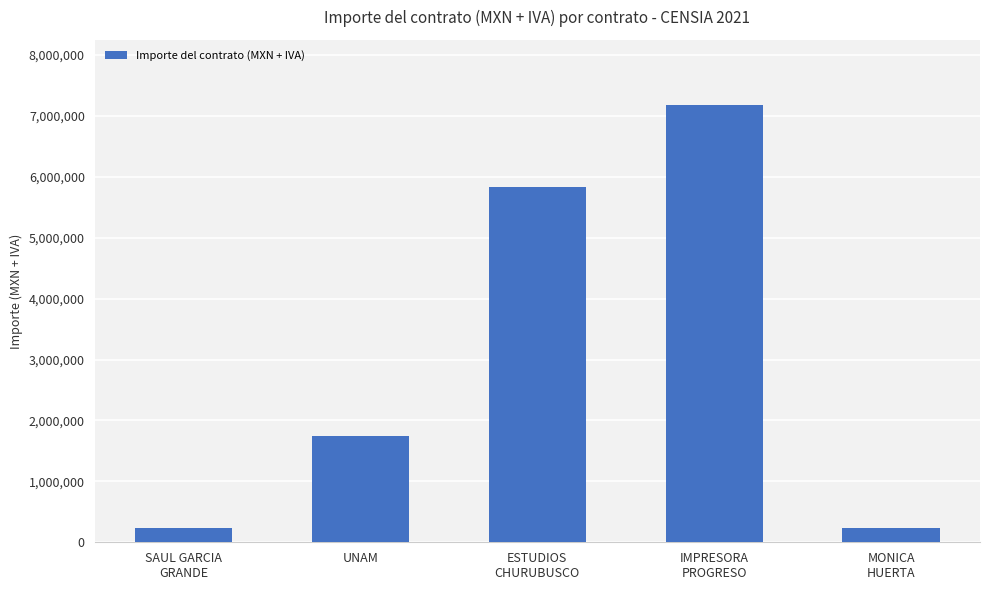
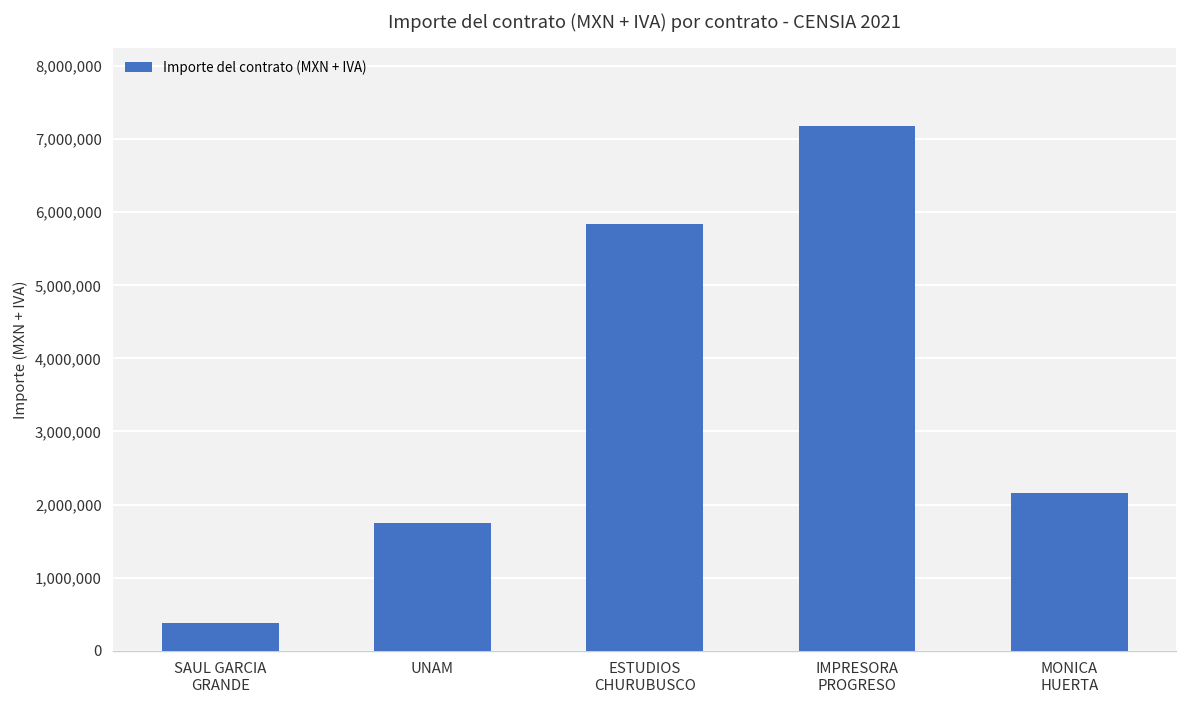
SAUL GARCIA GRANDE: 200,000 -> 400,000
MONICA HUERTA: 200,000 -> 2,200,000
